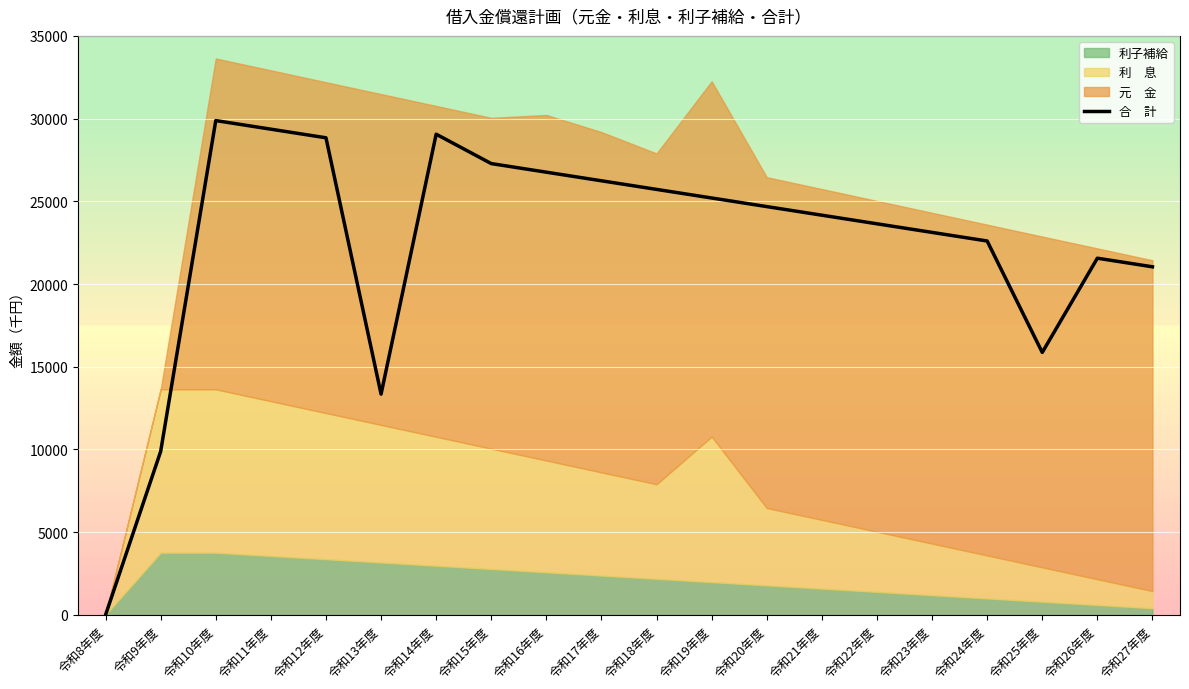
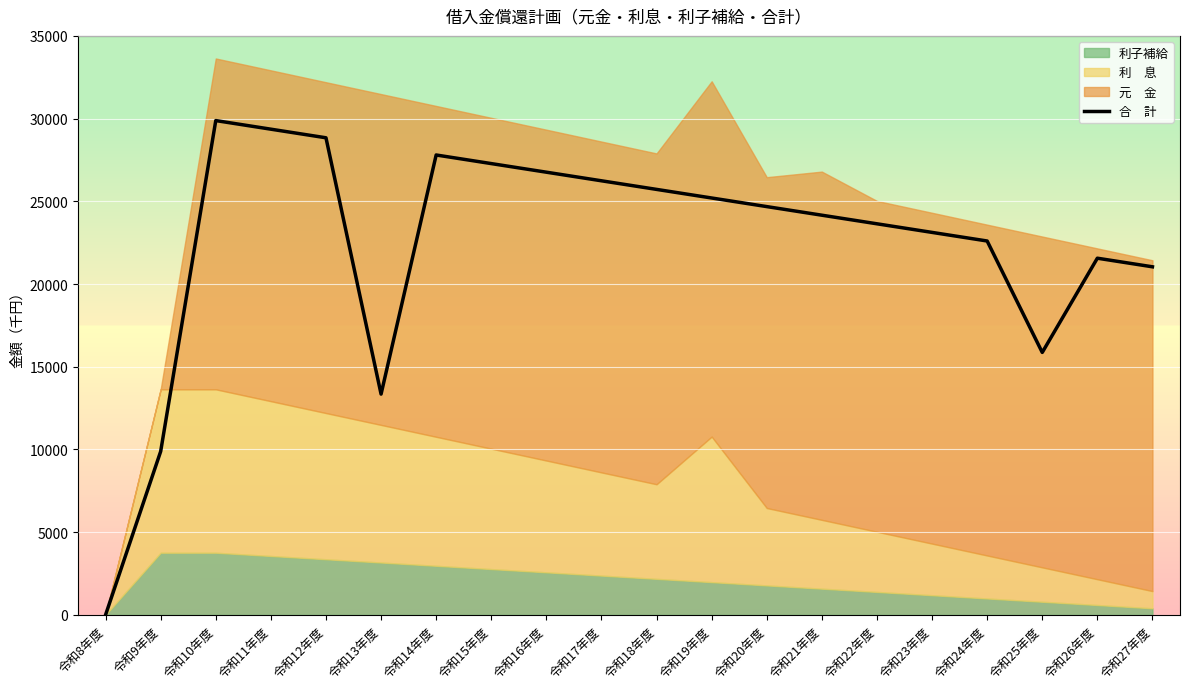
合 計, 令和14年度: 29100 -> 27800
元 金, 令和16年度: 20900 -> 20000
元 金, 令和17年度: 20600 -> 20000
元 金, 令和21年度: 20000 -> 21100
